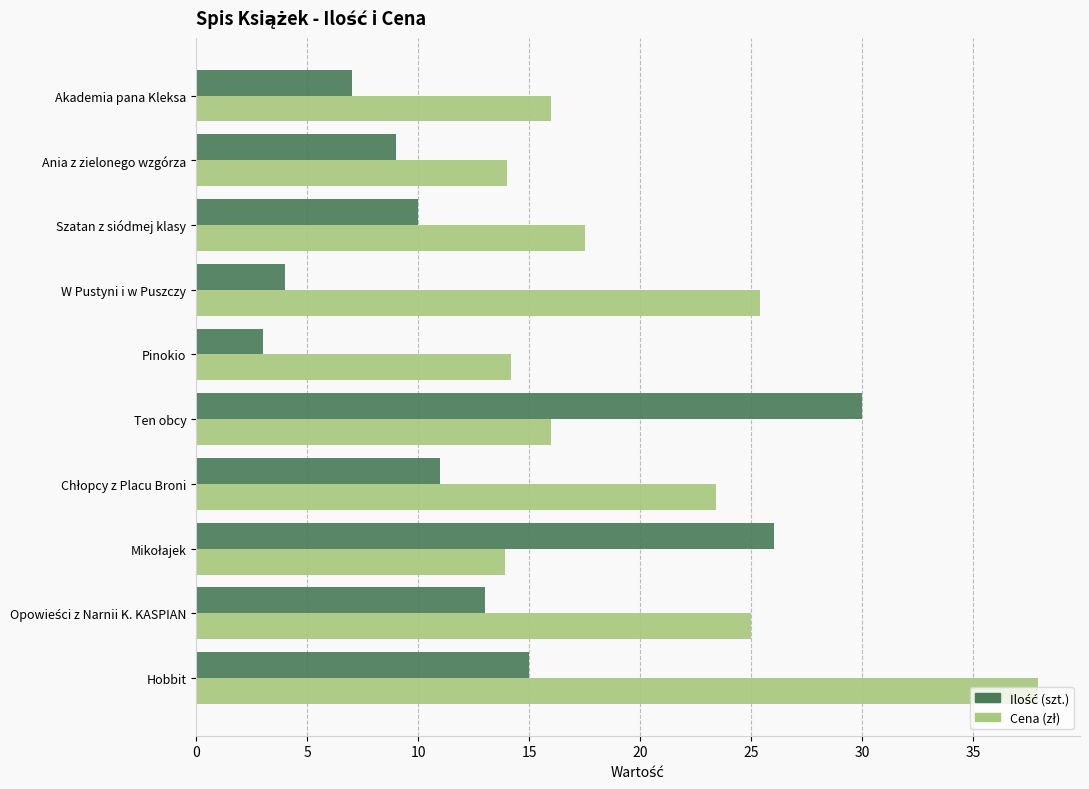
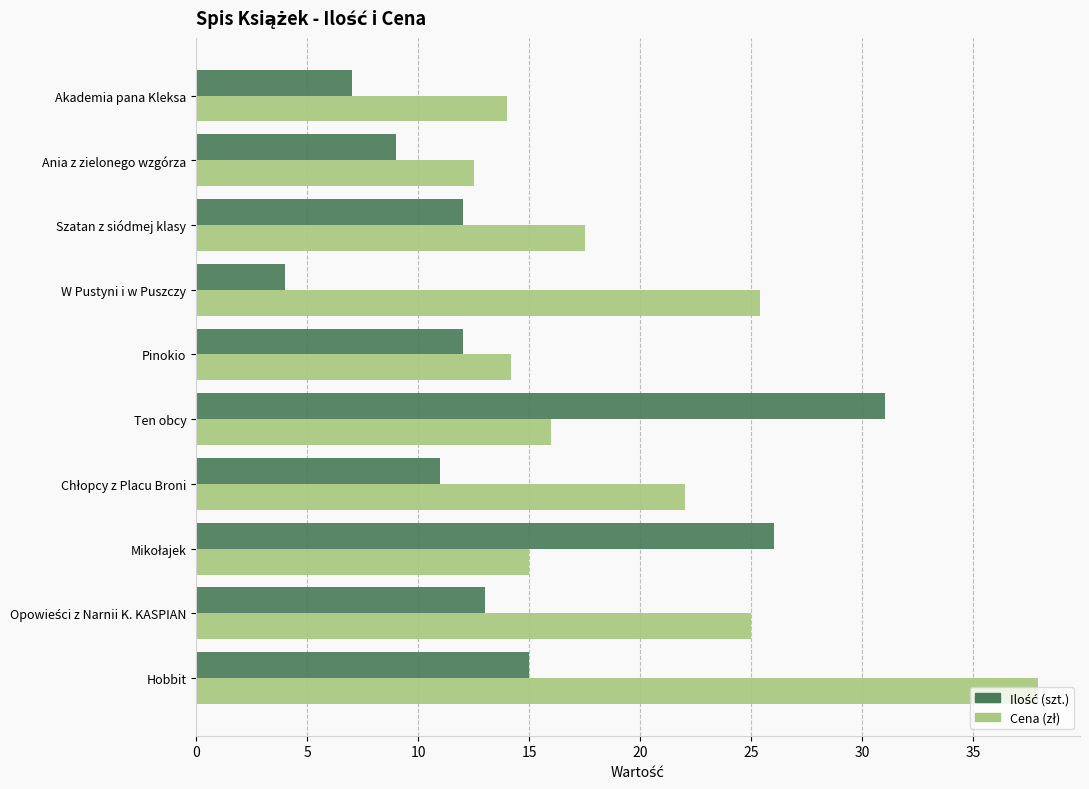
Cena (zł), Akademia pana Kleksa: 16 -> 14
Cena (zł), Ania z zielonego wzgórza: 14.0 -> 12.5
Ilość (szt.), Szatan z siódmej klasy: 10 -> 12
Ilość (szt.), Pinokio: 3 -> 12
Ilość (szt.), Ten obcy: 30 -> 31
Cena (zł), Chłopcy z Placu Broni: 23.4 -> 22.0
Cena (zł), Mikołajek: 13.9 -> 15.0
